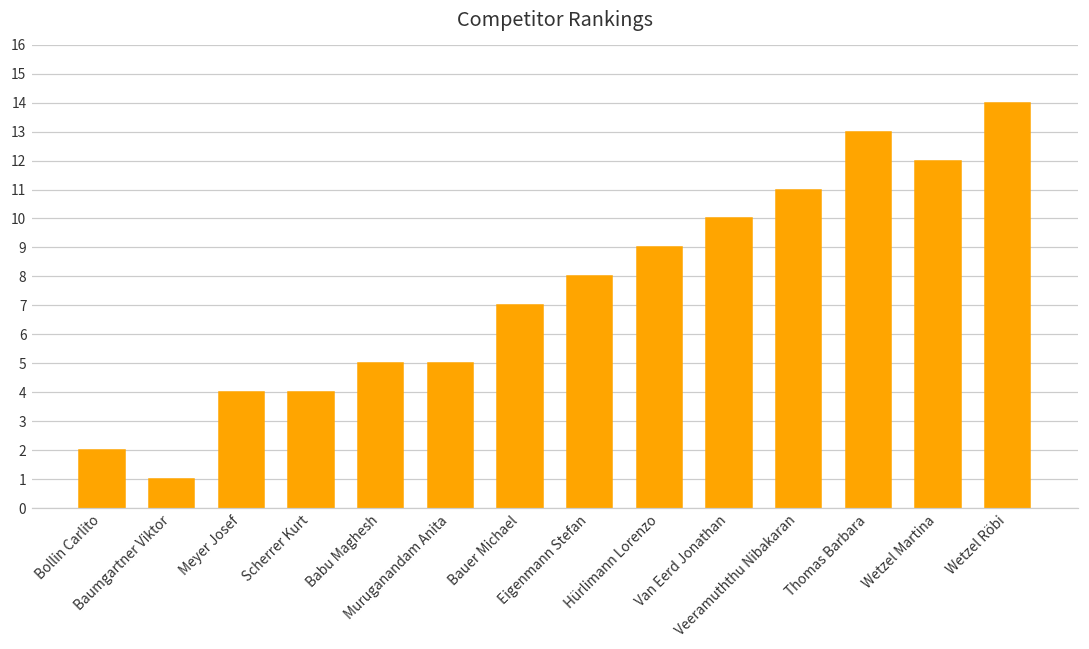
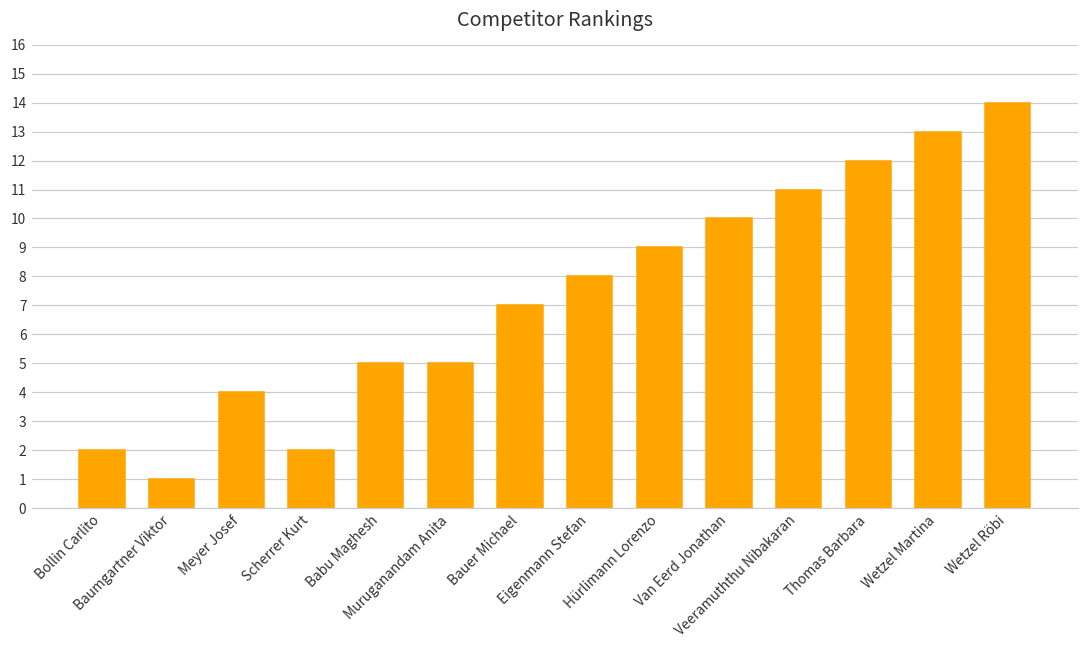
Scherrer Kurt: 4 -> 2
Thomas Barbara: 13 -> 12
Wetzel Martina: 12 -> 13
